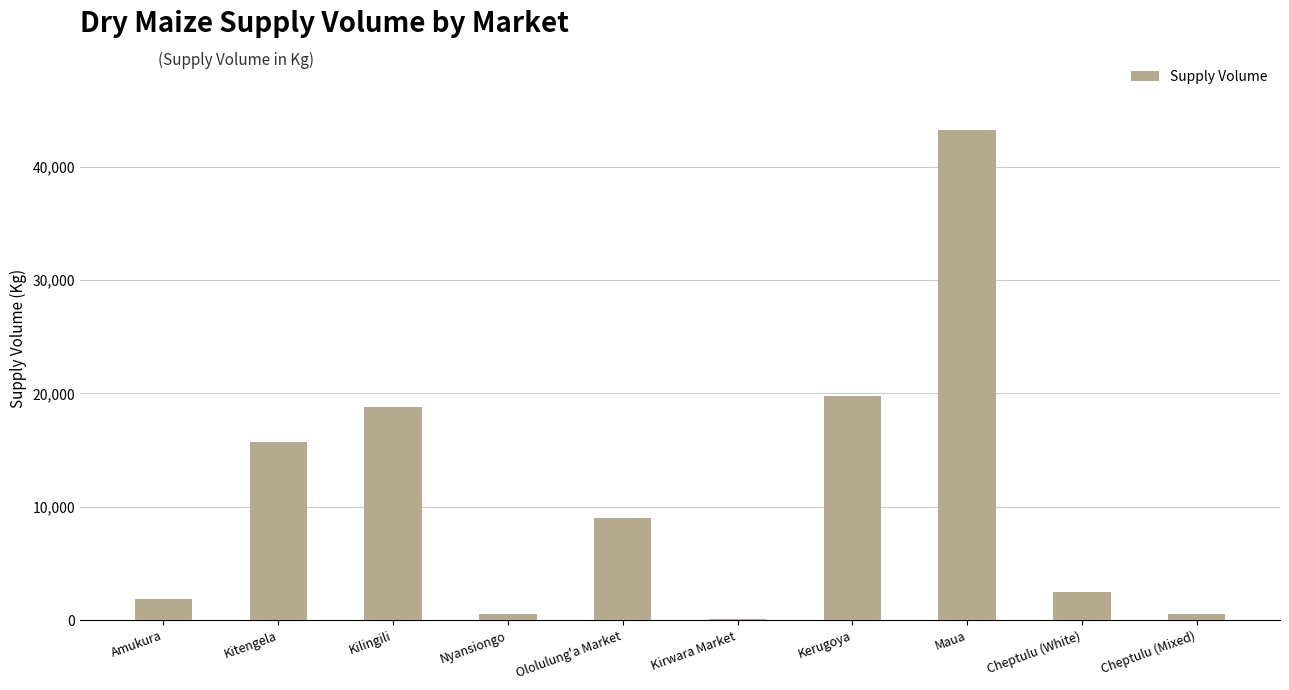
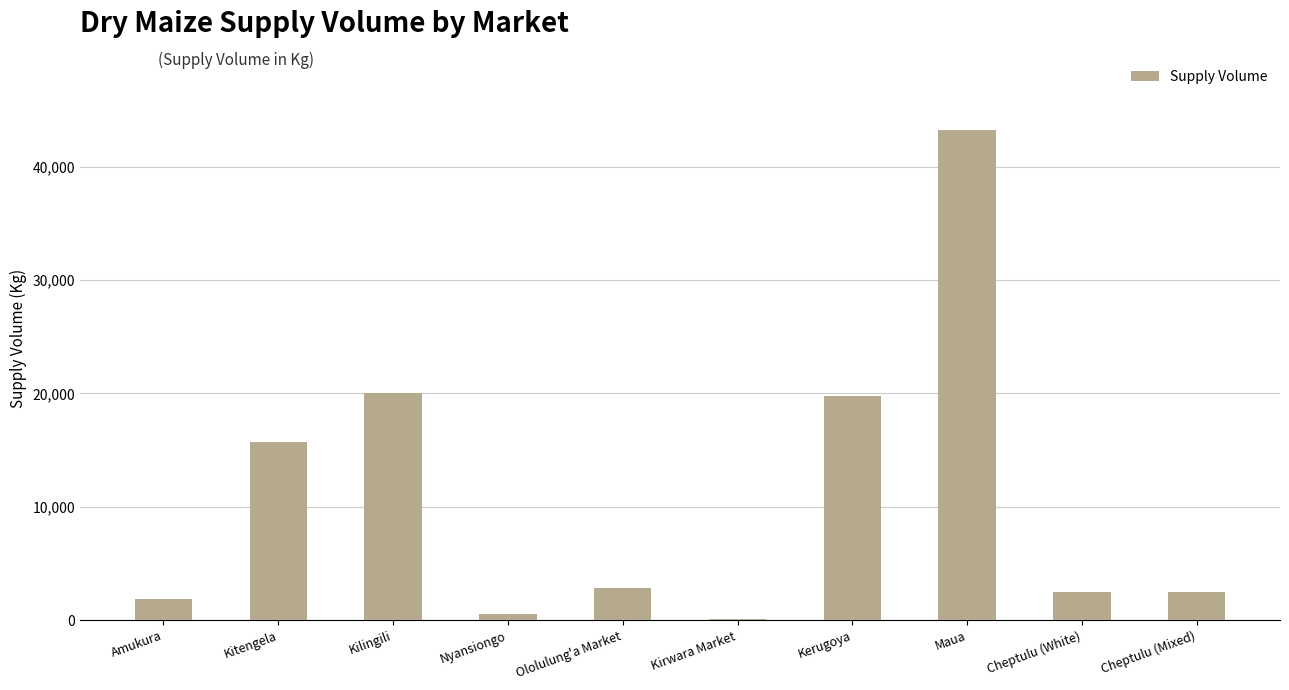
Kilingili: 18,800 -> 20,000
Ololulung'a Market: 9,000 -> 2,800
Cheptulu (Mixed): 600 -> 2,500
